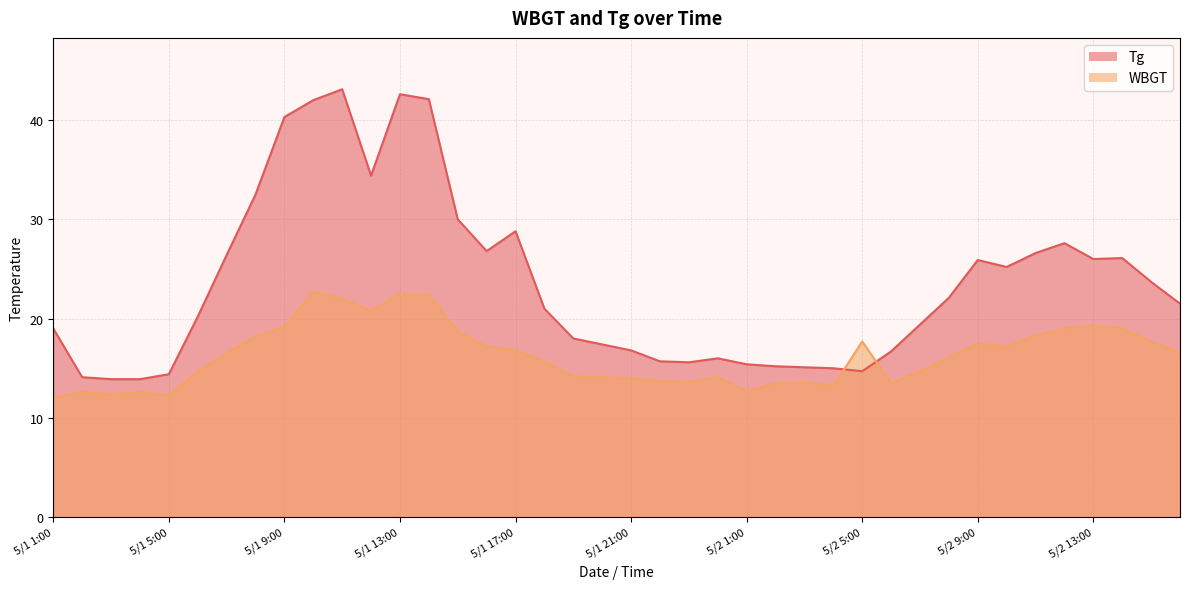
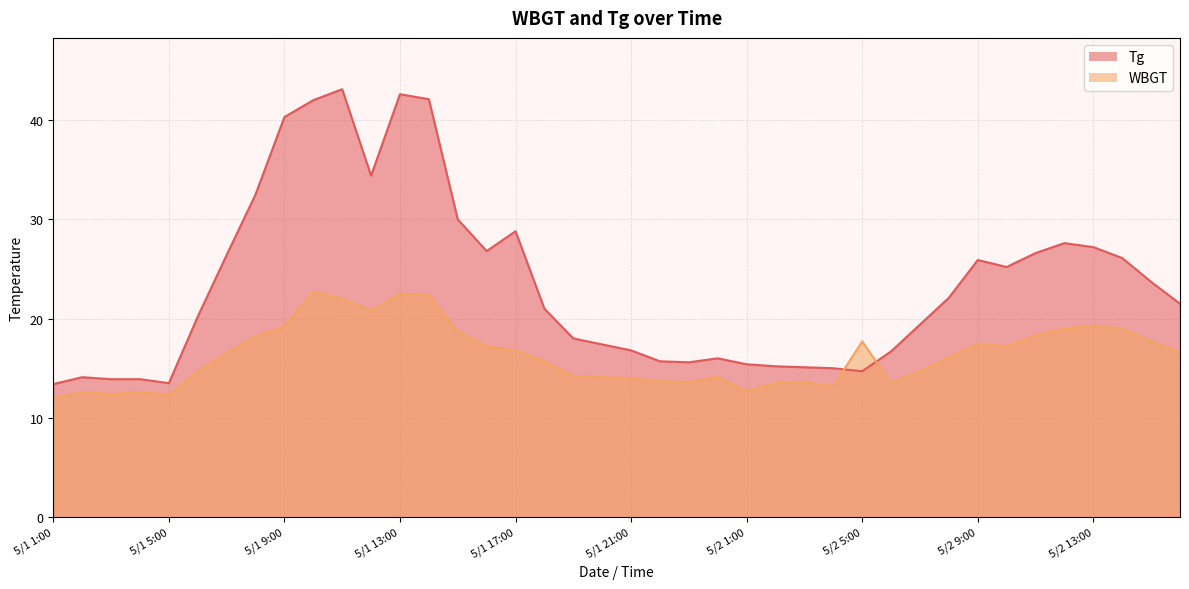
Tg, 5/1 1:00: 19 -> 13
Tg, 5/1 5:00: 14.4 -> 13.5
Tg, 5/2 13:00: 26 -> 27
